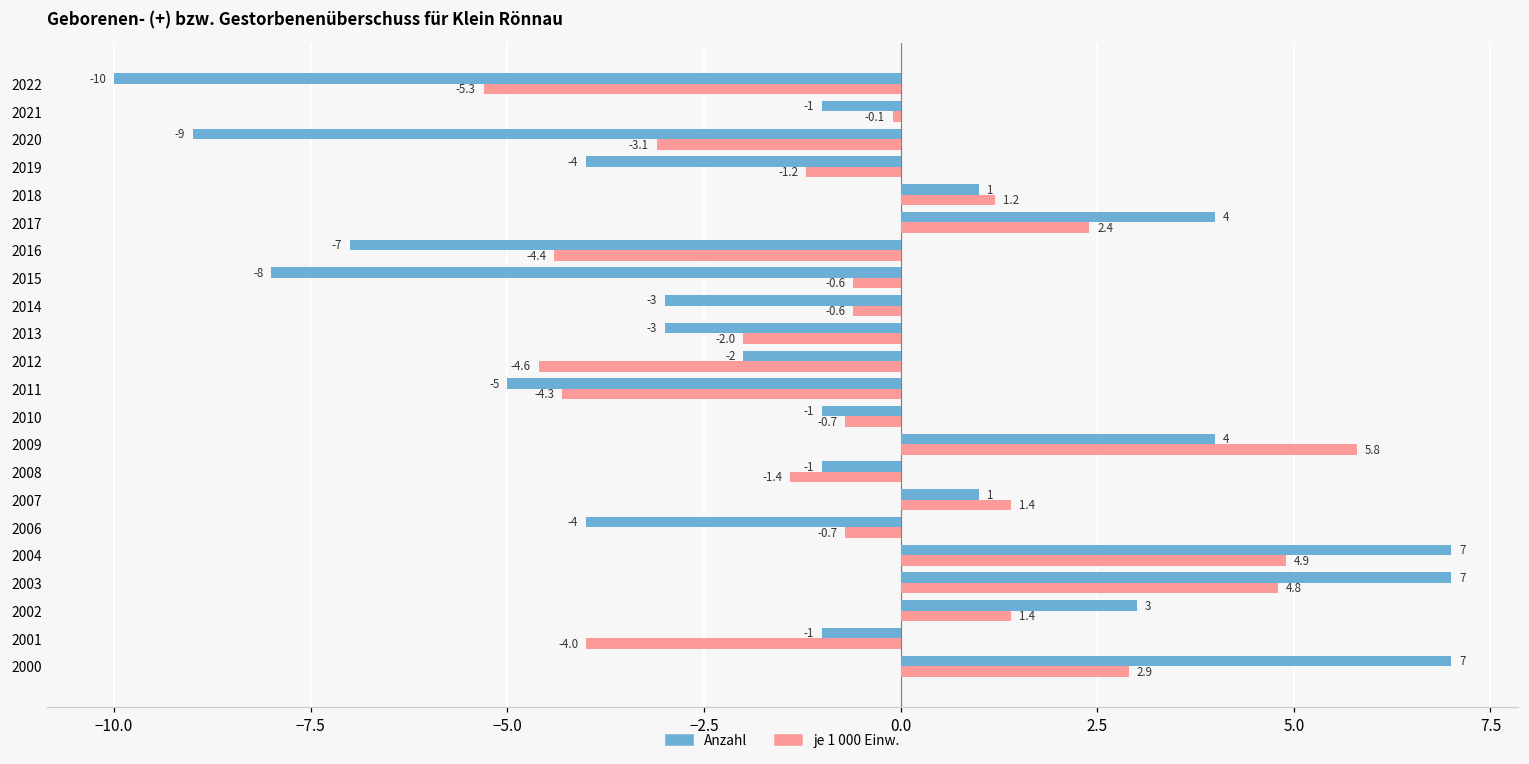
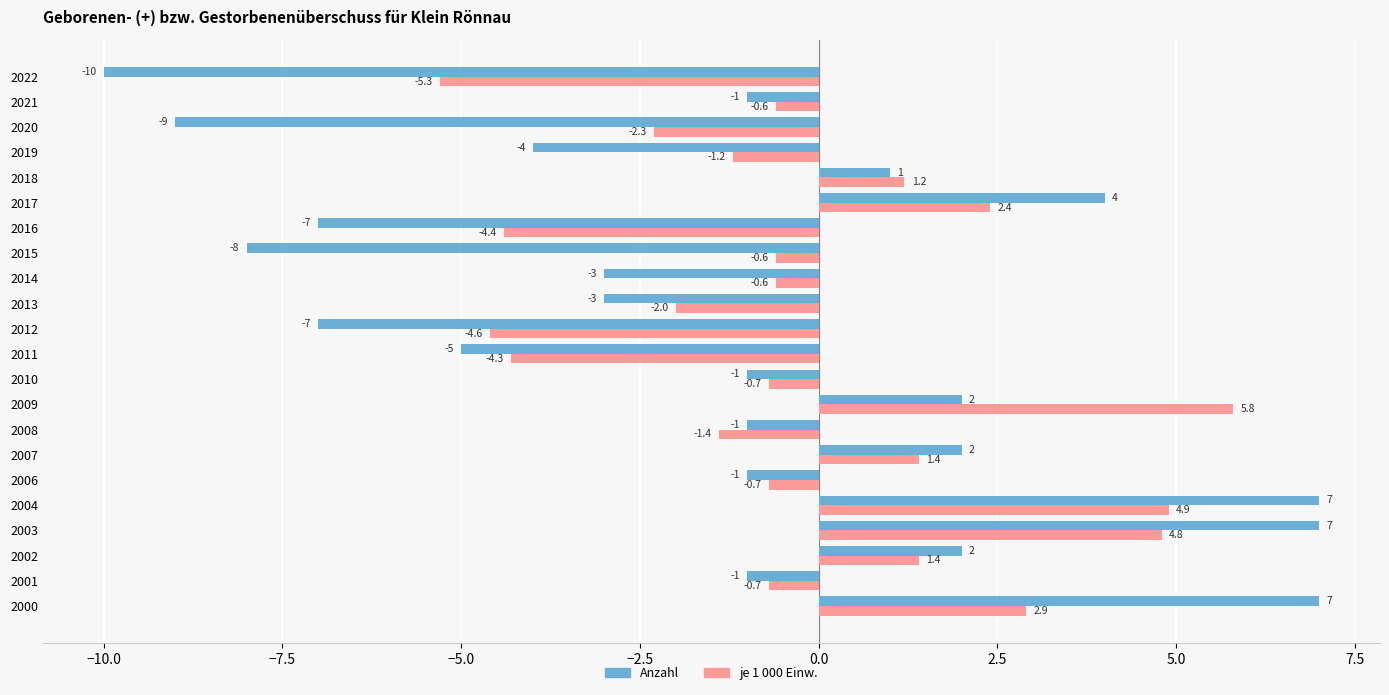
je 1 000 Einw., 2021: -0.1 -> -0.6
je 1 000 Einw., 2020: -3.1 -> -2.3
Anzahl, 2012: -2 -> -7
Anzahl, 2009: 4 -> 2
Anzahl, 2007: 1 -> 2
Anzahl, 2006: -4 -> -1
Anzahl, 2002: 3 -> 2
je 1 000 Einw., 2001: -4.0 -> -0.7
